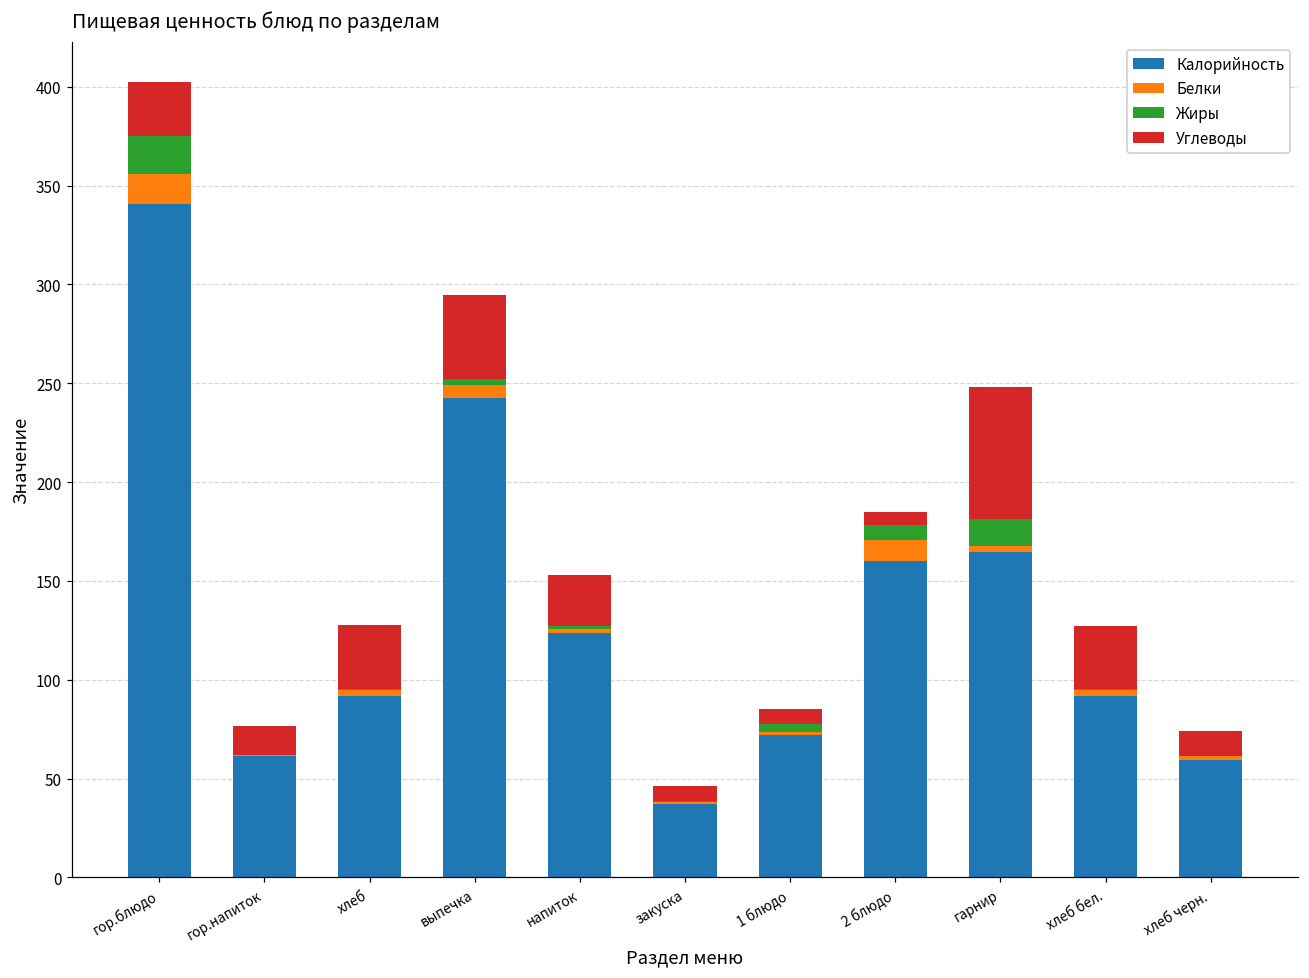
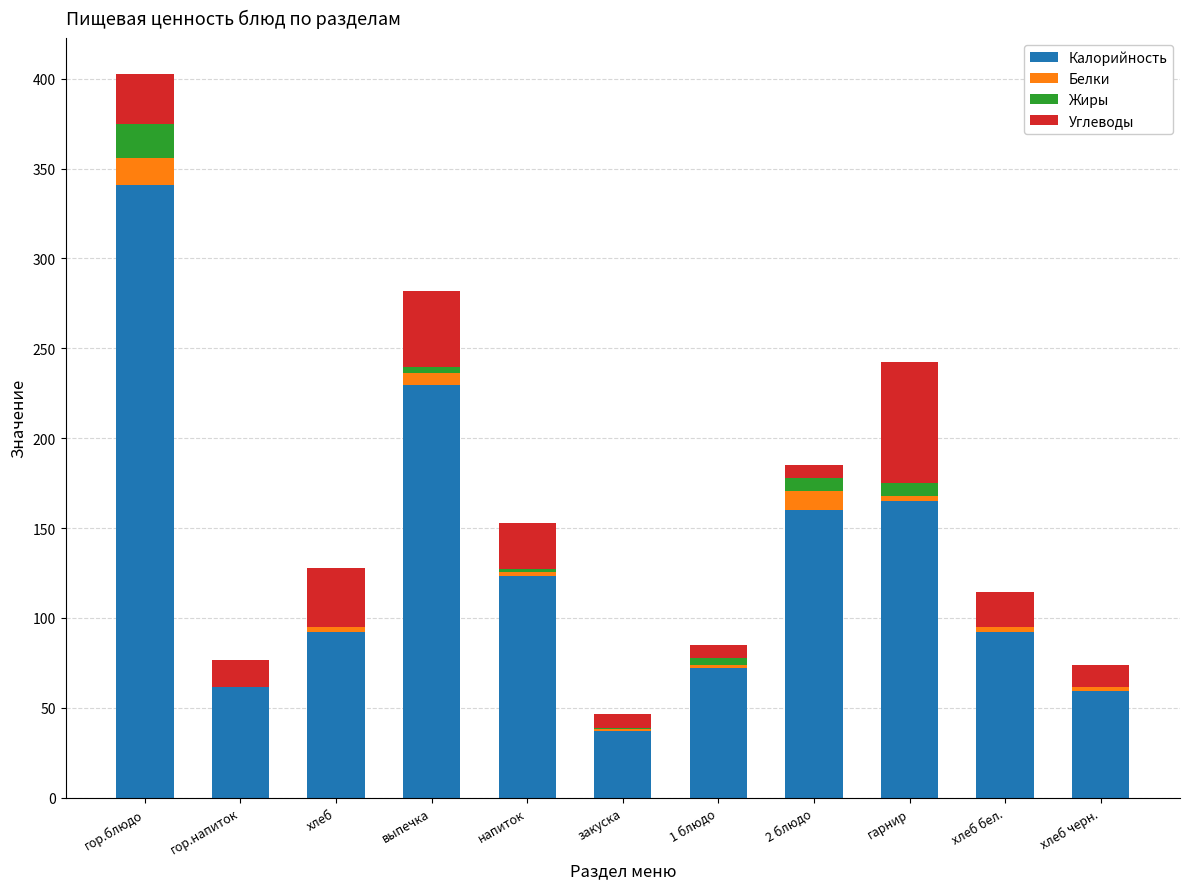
Калорийность, выпечка: 243 -> 230
Жиры, гарнир: 14 -> 7
Углеводы, хлеб бел.: 32 -> 20
